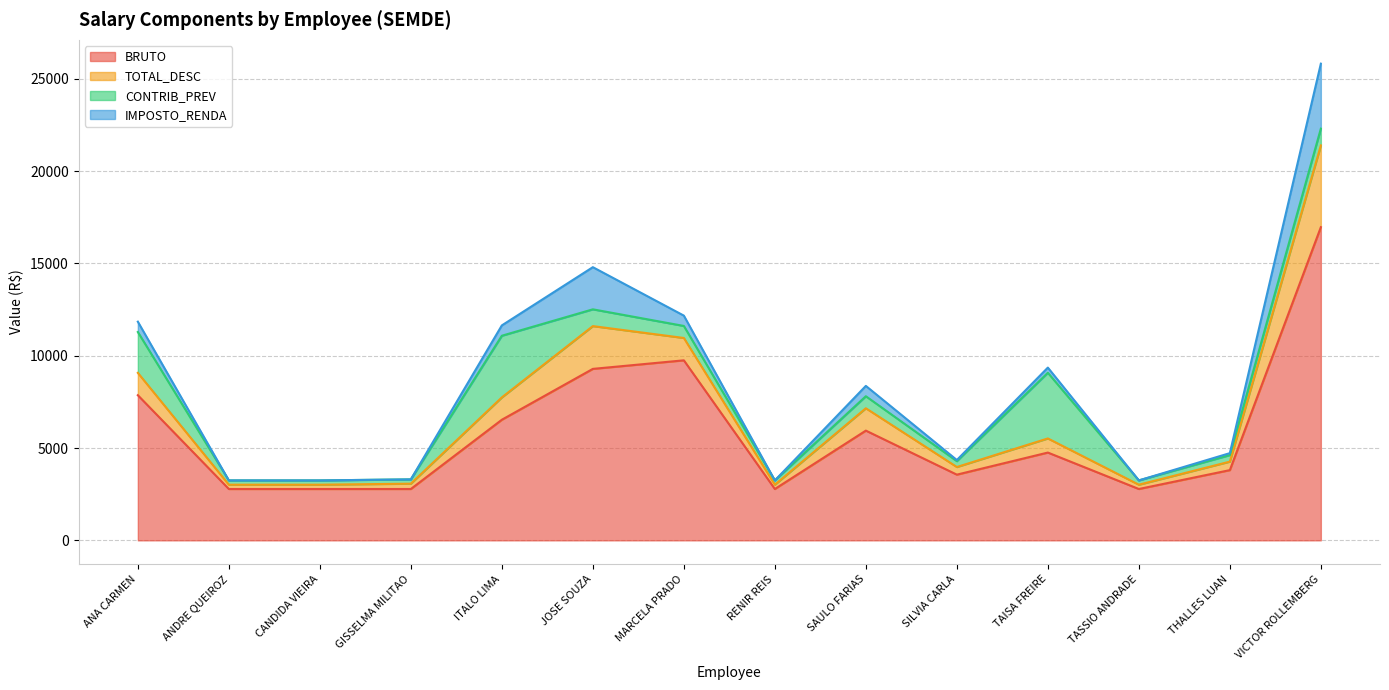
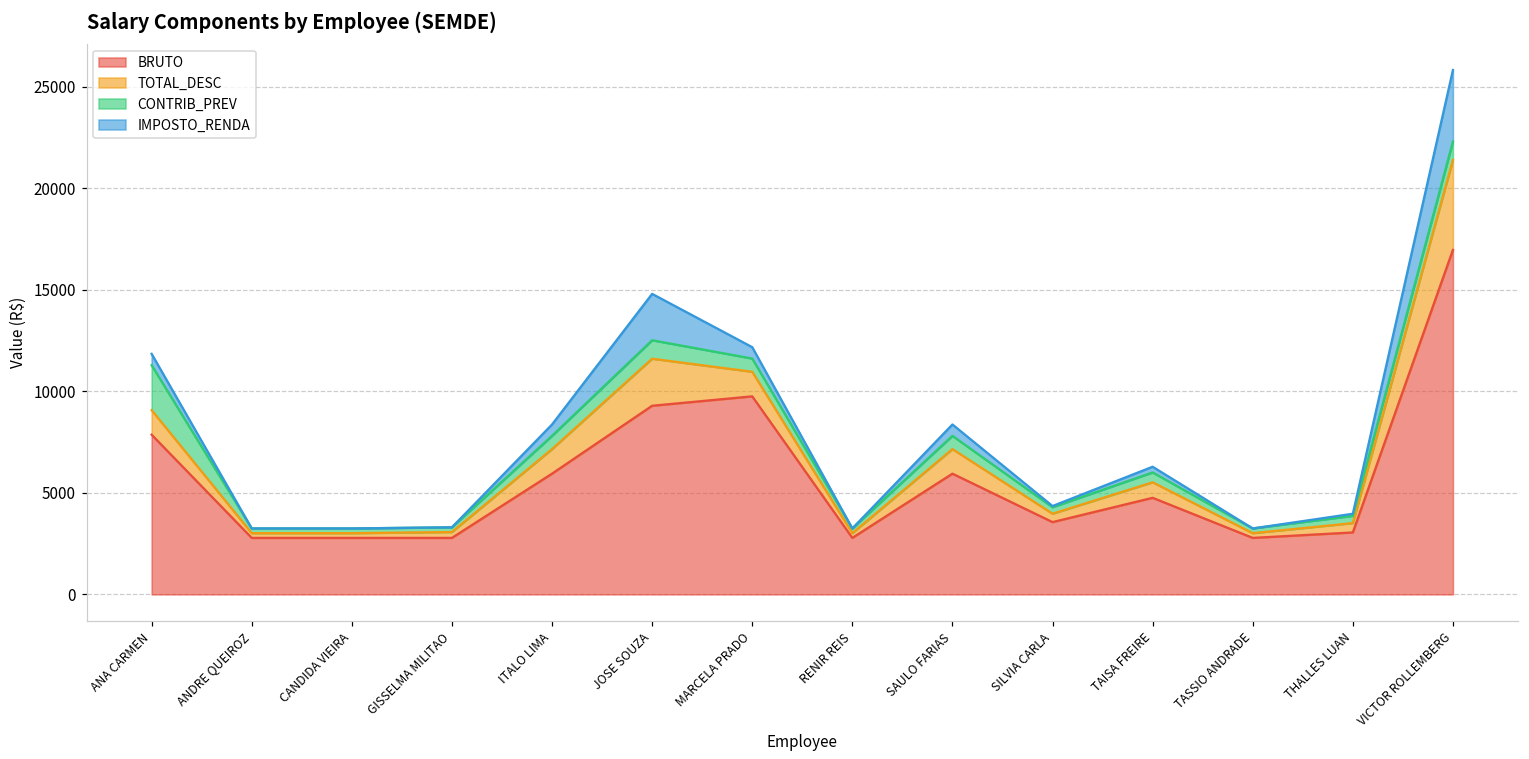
BRUTO, ITALO LIMA: 6500 -> 5900
CONTRIB_PREV, ITALO LIMA: 3300 -> 700
CONTRIB_PREV, TAISA FREIRE: 3600 -> 500
BRUTO, THALLES LUAN: 3800 -> 3100
